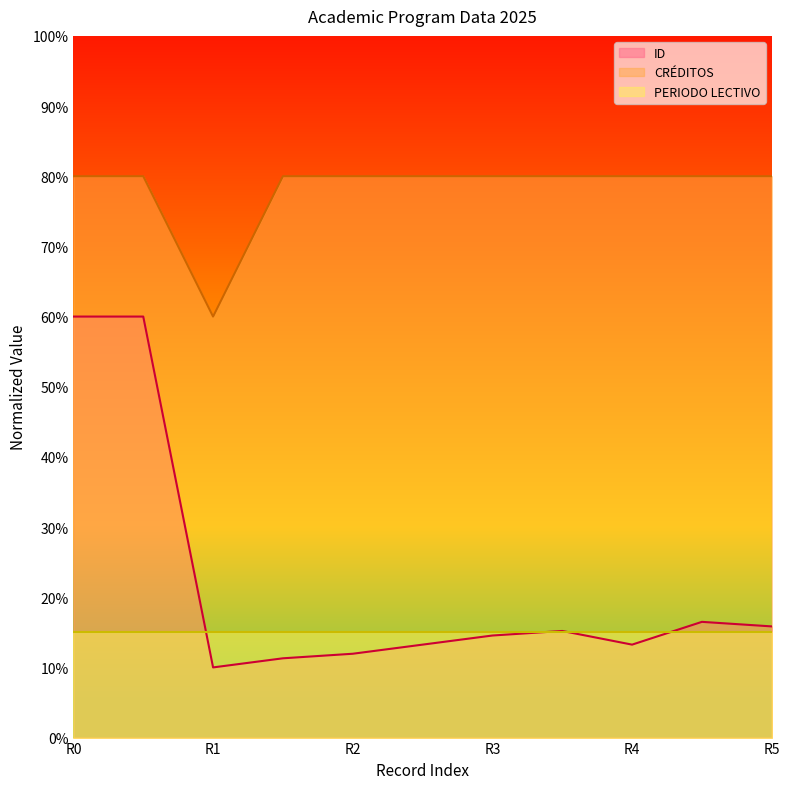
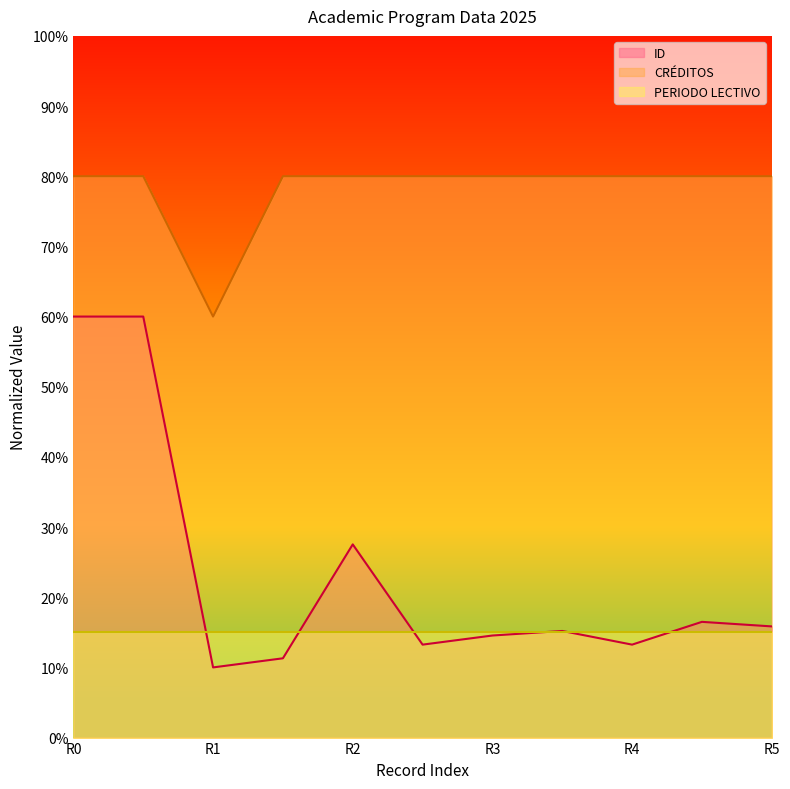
ID, R2: 12% -> 28%
